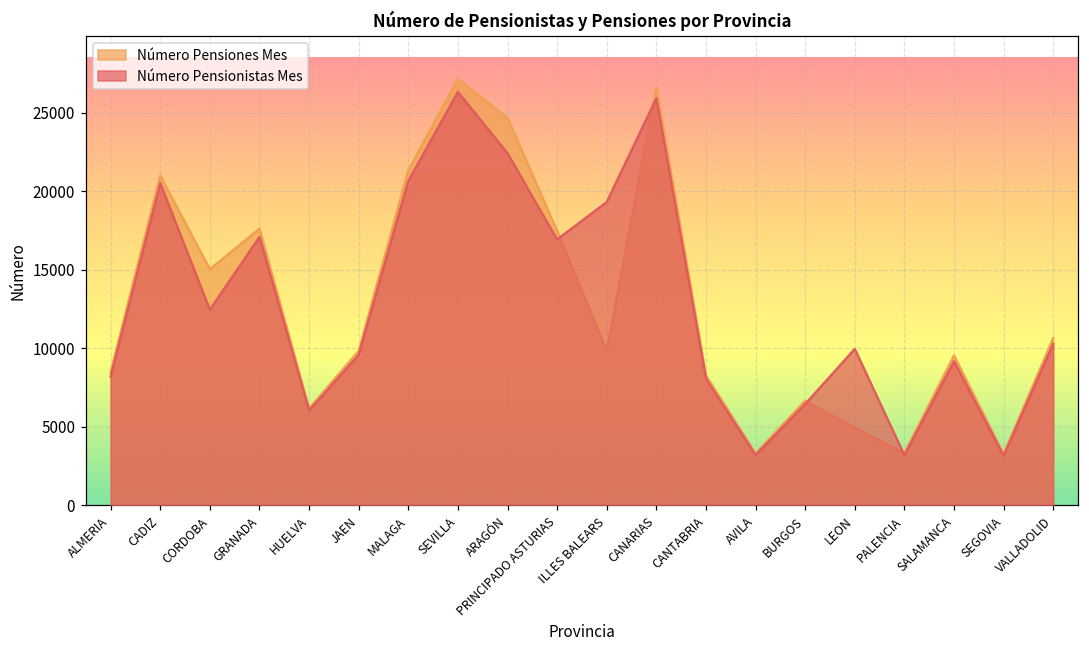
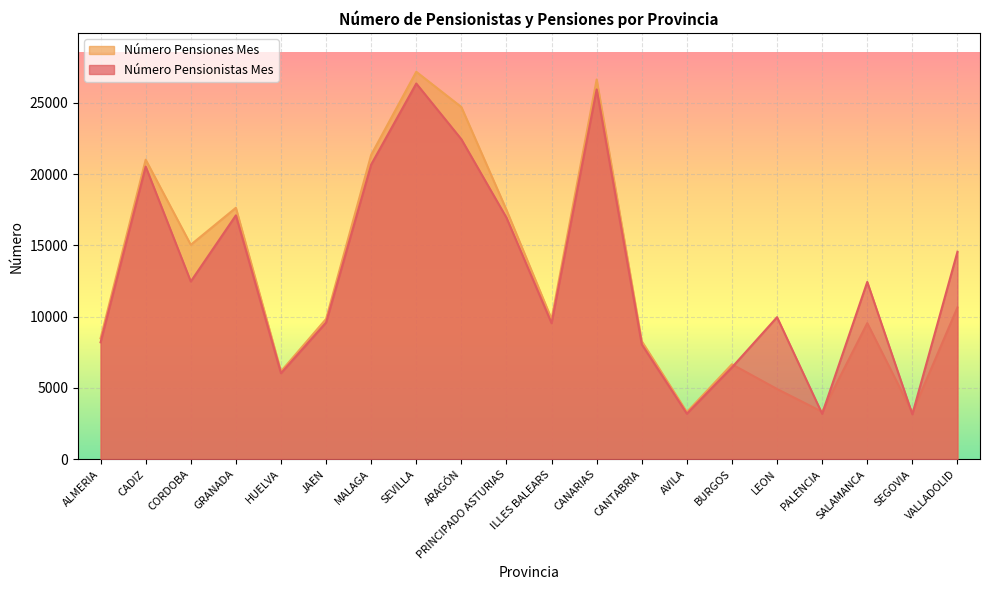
Número Pensionistas Mes, ILLES BALEARS: 19300 -> 9500
Número Pensionistas Mes, SALAMANCA: 9200 -> 12400
Número Pensionistas Mes, VALLADOLID: 10300 -> 14500
